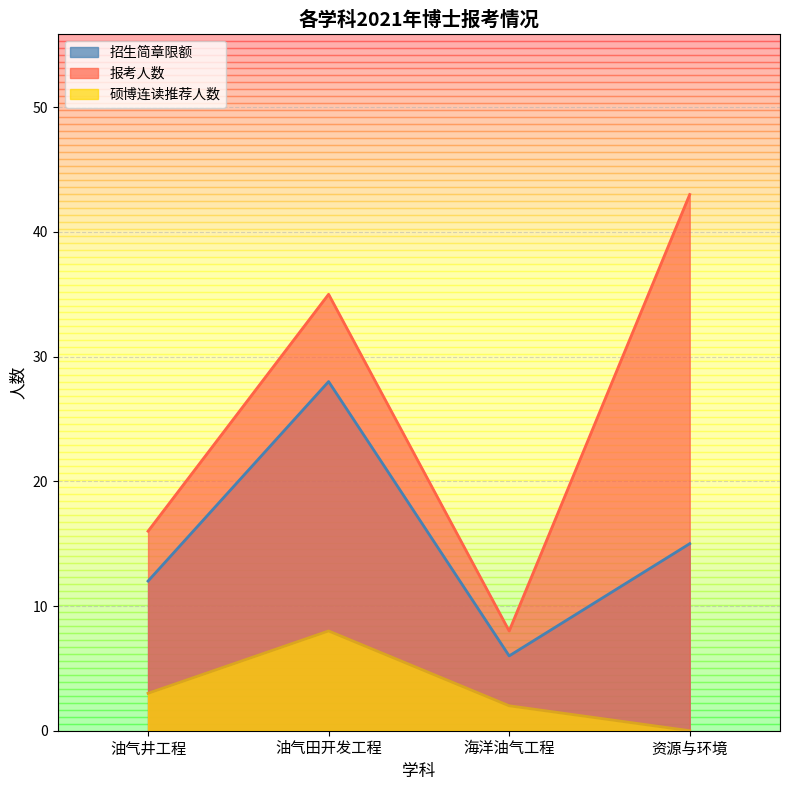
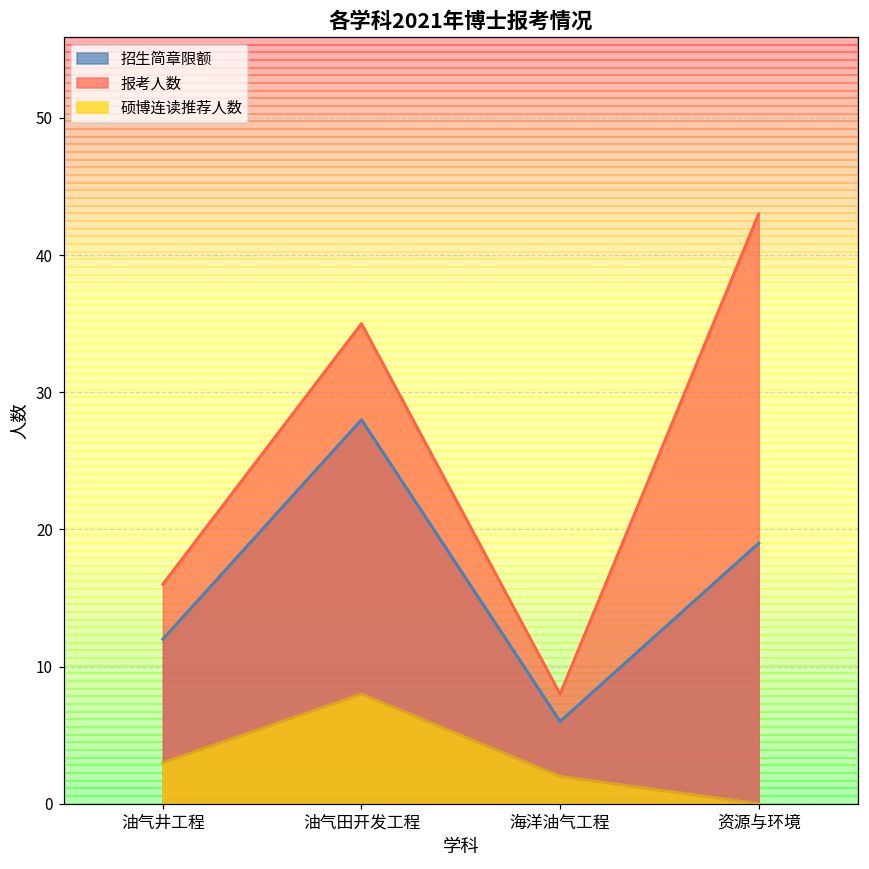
招生简章限额, 资源与环境: 15 -> 19
